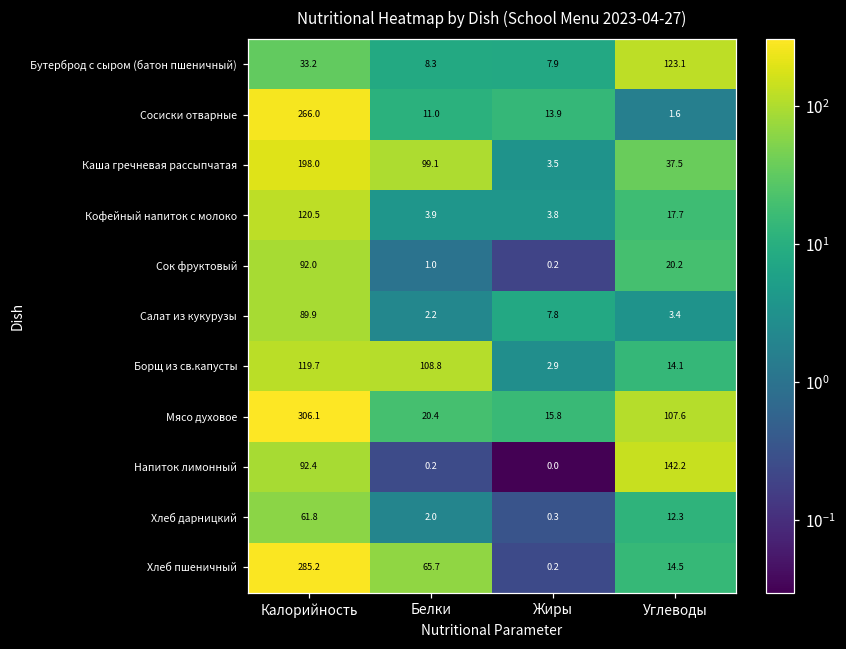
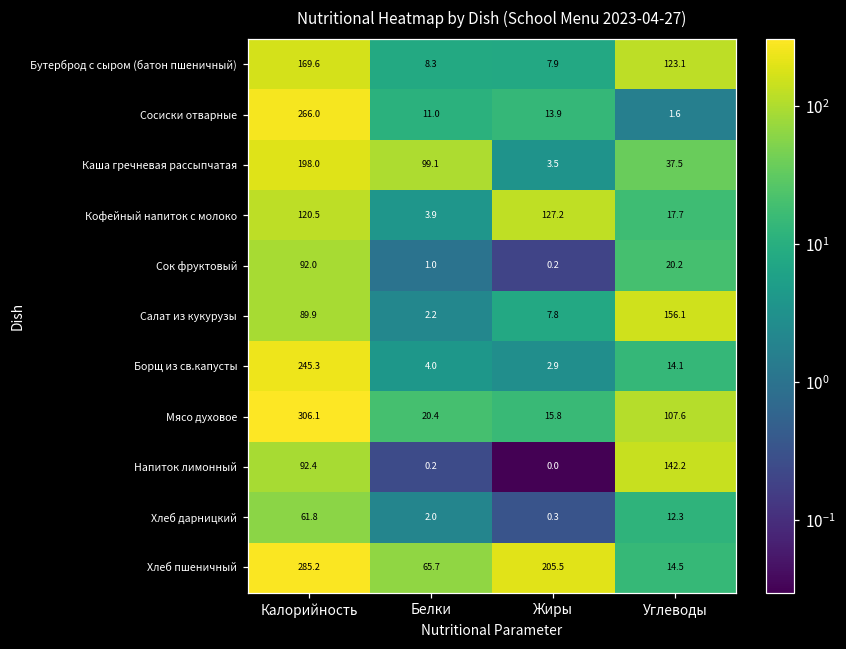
Бутерброд с сыром (батон пшеничный), Калорийность: 33.2 -> 169.6
Кофейный напиток с молоко, Жиры: 3.8 -> 127.2
Салат из кукурузы, Углеводы: 3.4 -> 156.1
Борщ из св.капусты, Калорийность: 119.7 -> 245.3
Борщ из св.капусты, Белки: 108.8 -> 4.0
Хлеб пшеничный, Жиры: 0.2 -> 205.5
